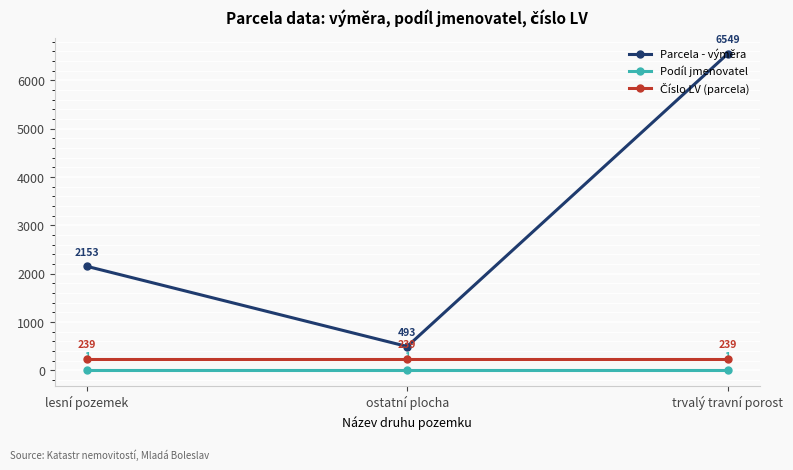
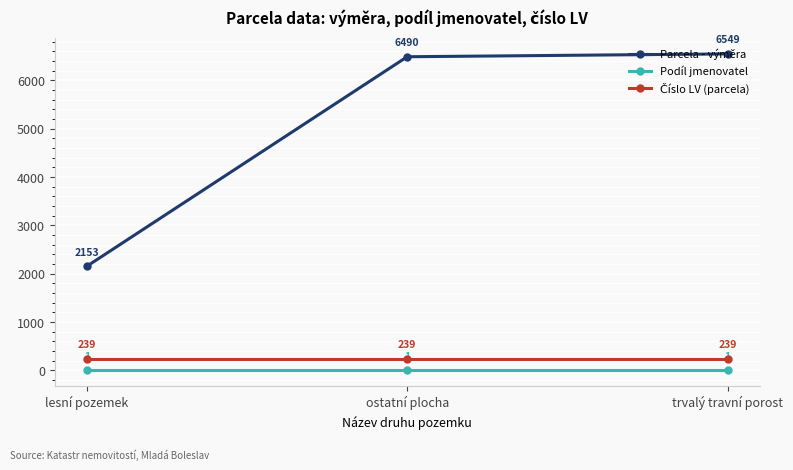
Parcela - výměra, ostatní plocha: 493 -> 6490
